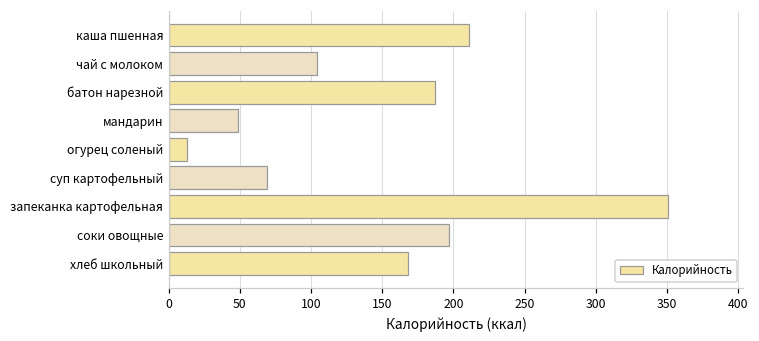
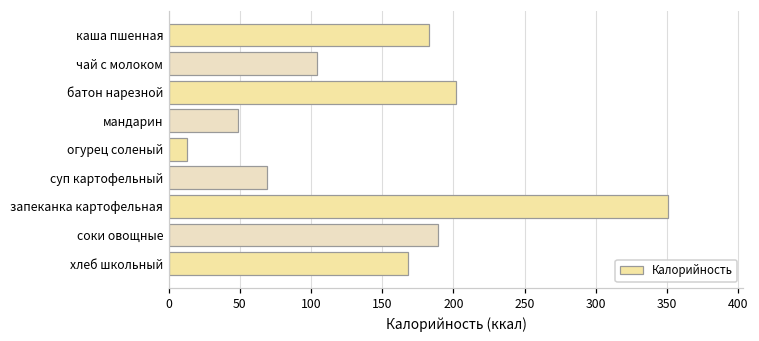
каша пшенная: 211 -> 183
батон нарезной: 187 -> 202
соки овощные: 197 -> 189
